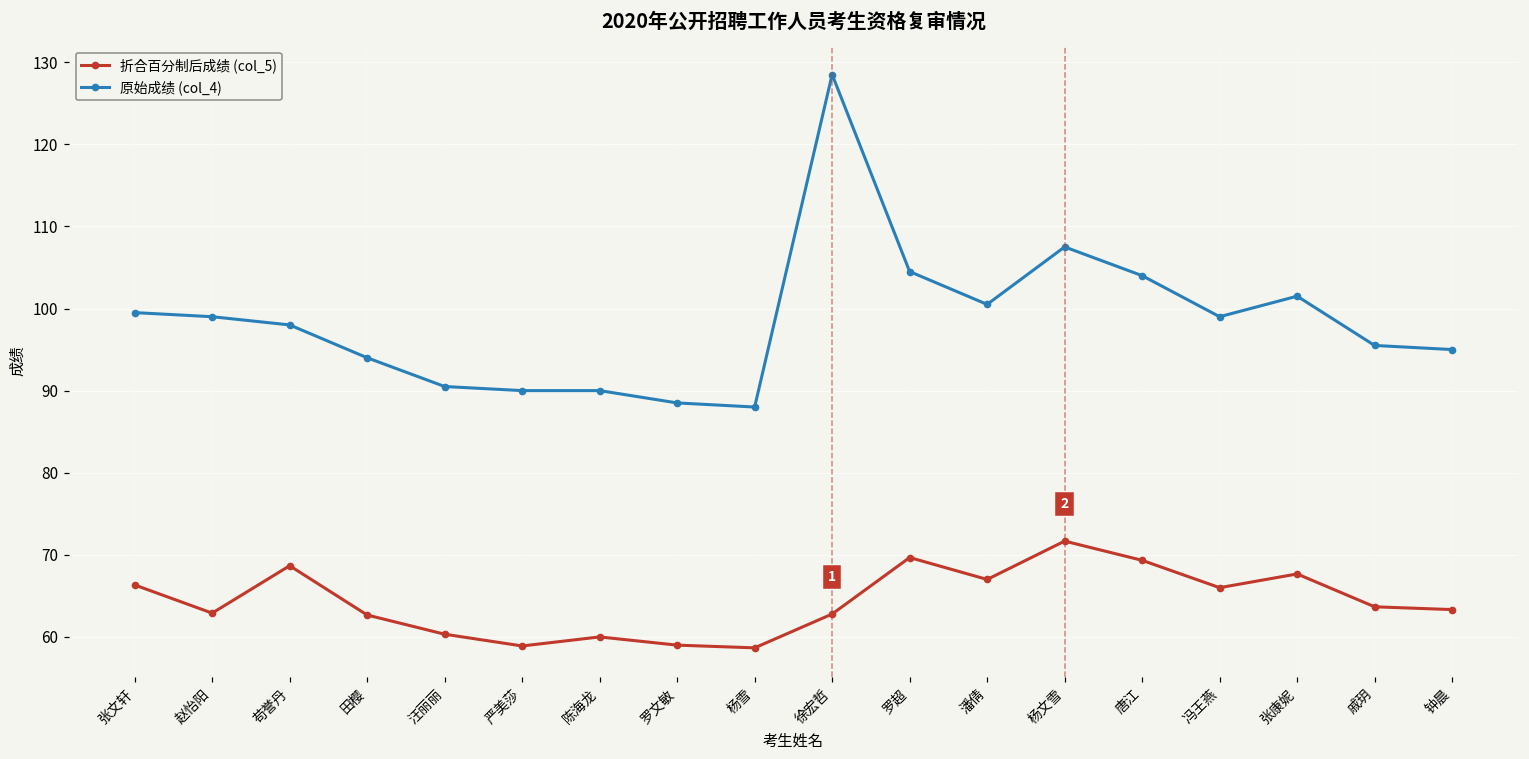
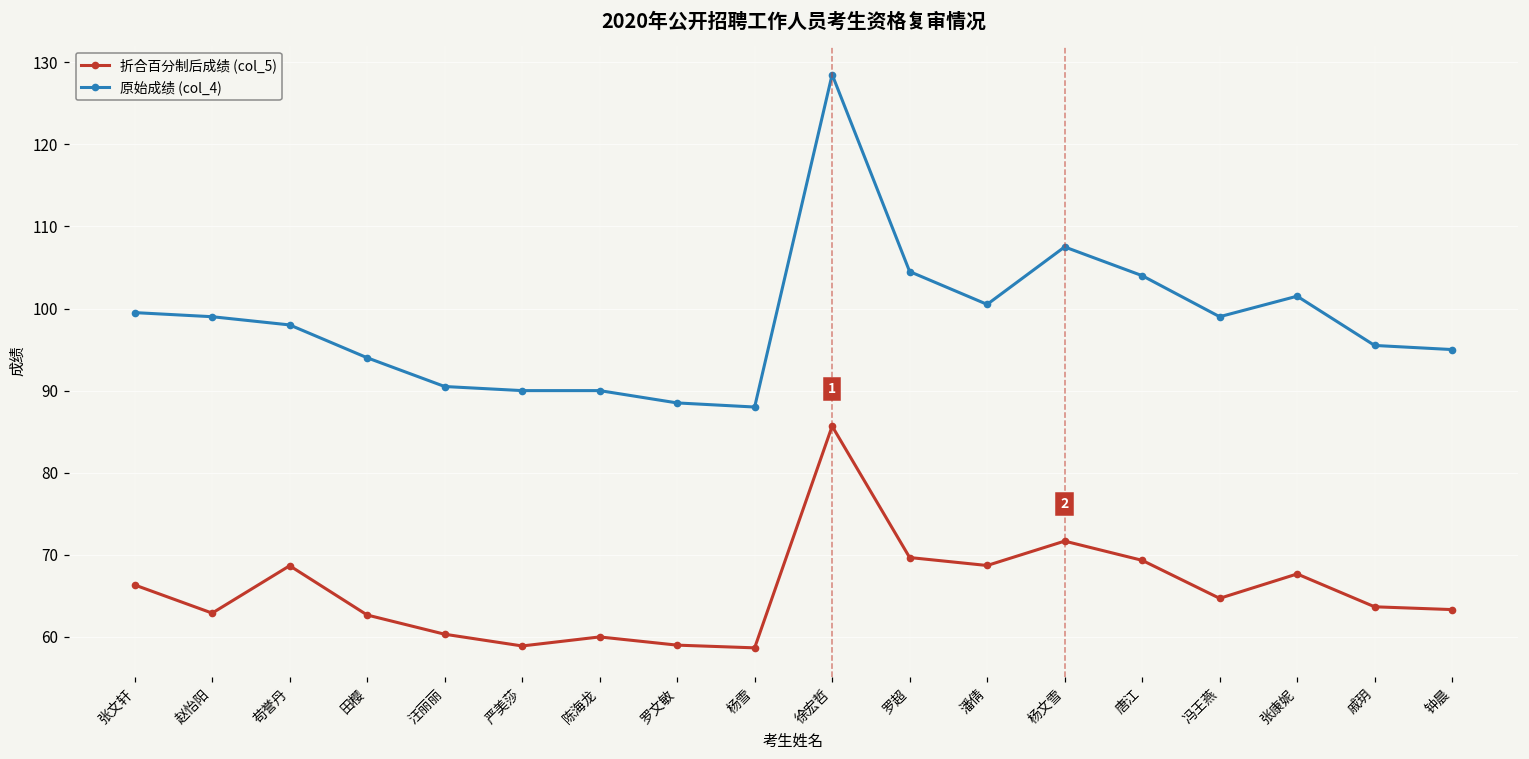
折合百分制后成绩 (col_5), 徐宏哲: 63 -> 86
折合百分制后成绩 (col_5), 潘倩: 67 -> 69
折合百分制后成绩 (col_5), 冯王燕: 66 -> 65
